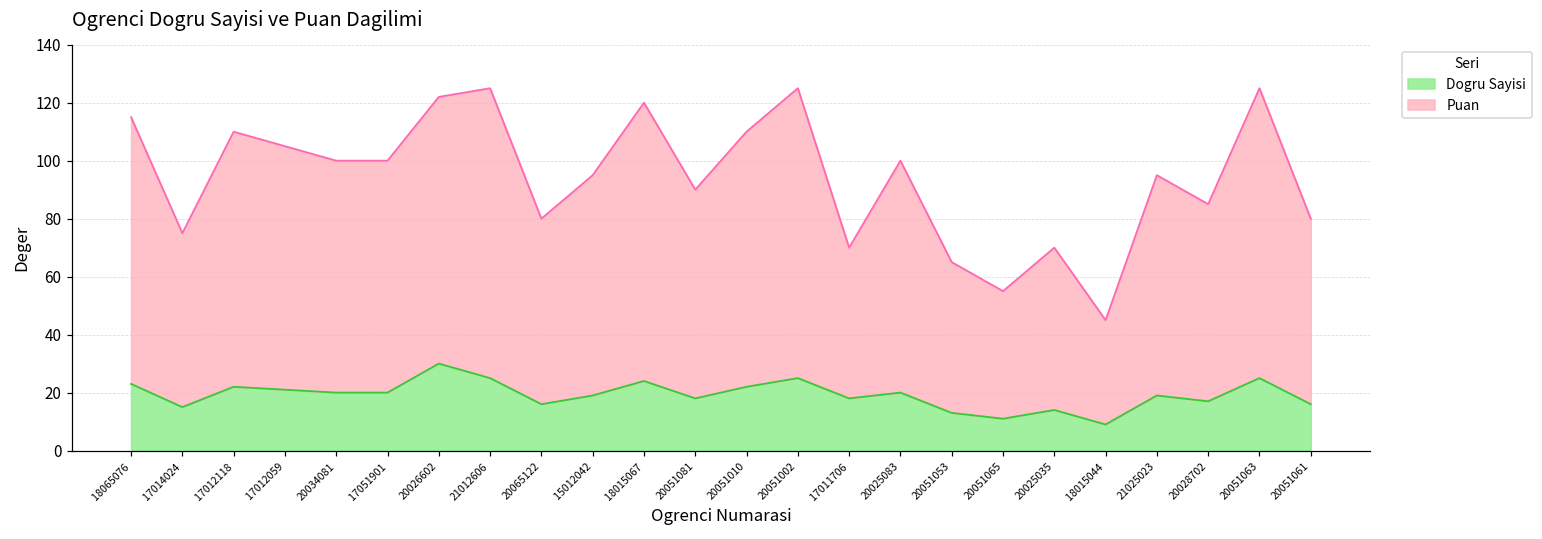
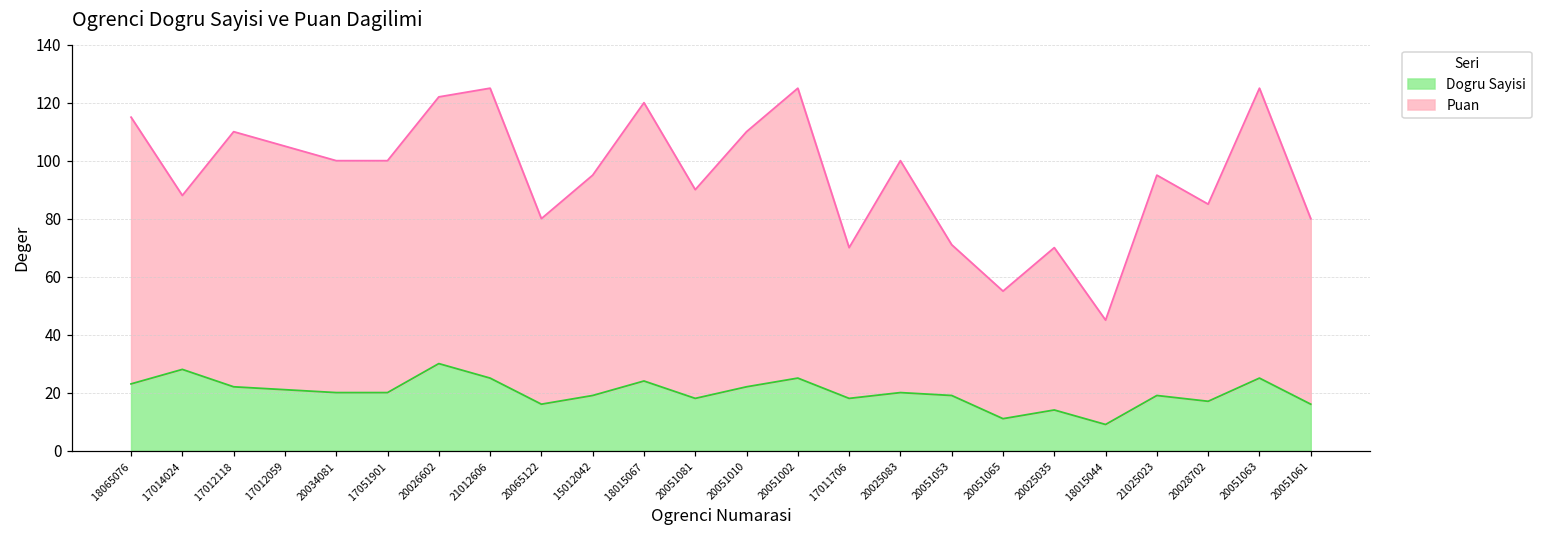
Dogru Sayisi, 17014024: 15 -> 28
Dogru Sayisi, 20051053: 13 -> 19
